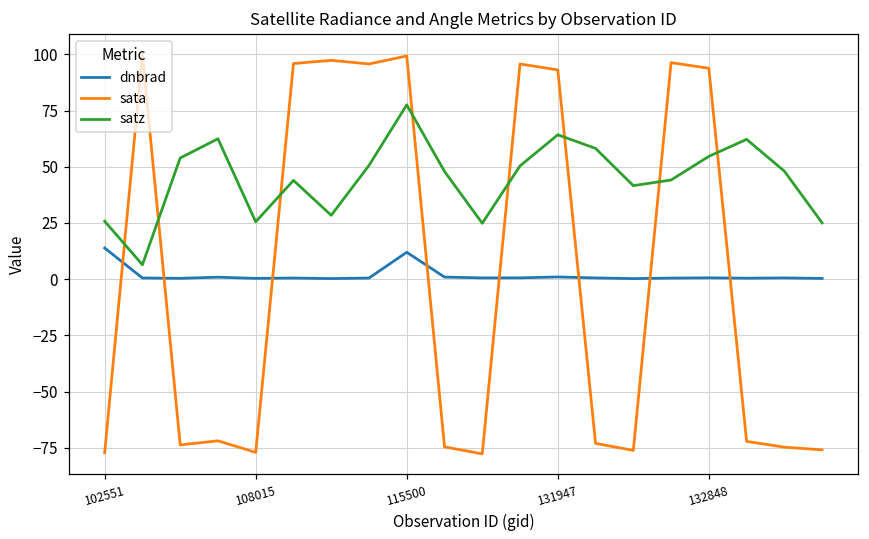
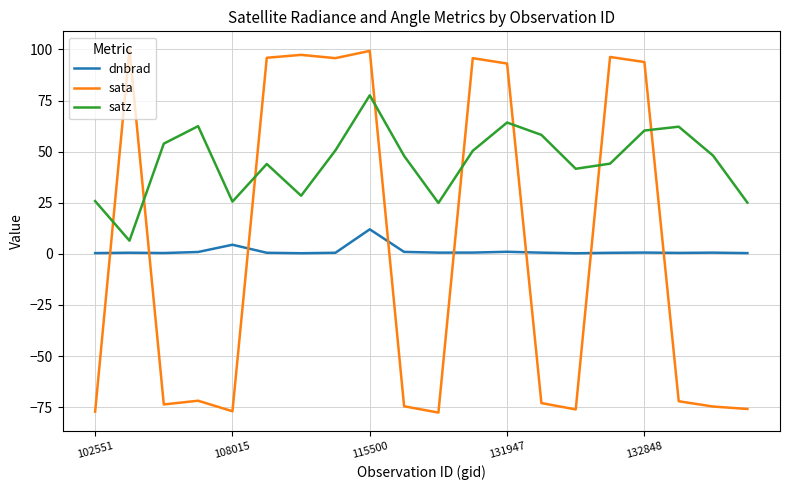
dnbrad, 102551: 14 -> 0
dnbrad, 108015: 0 -> 4
satz, 132848: 55 -> 60
